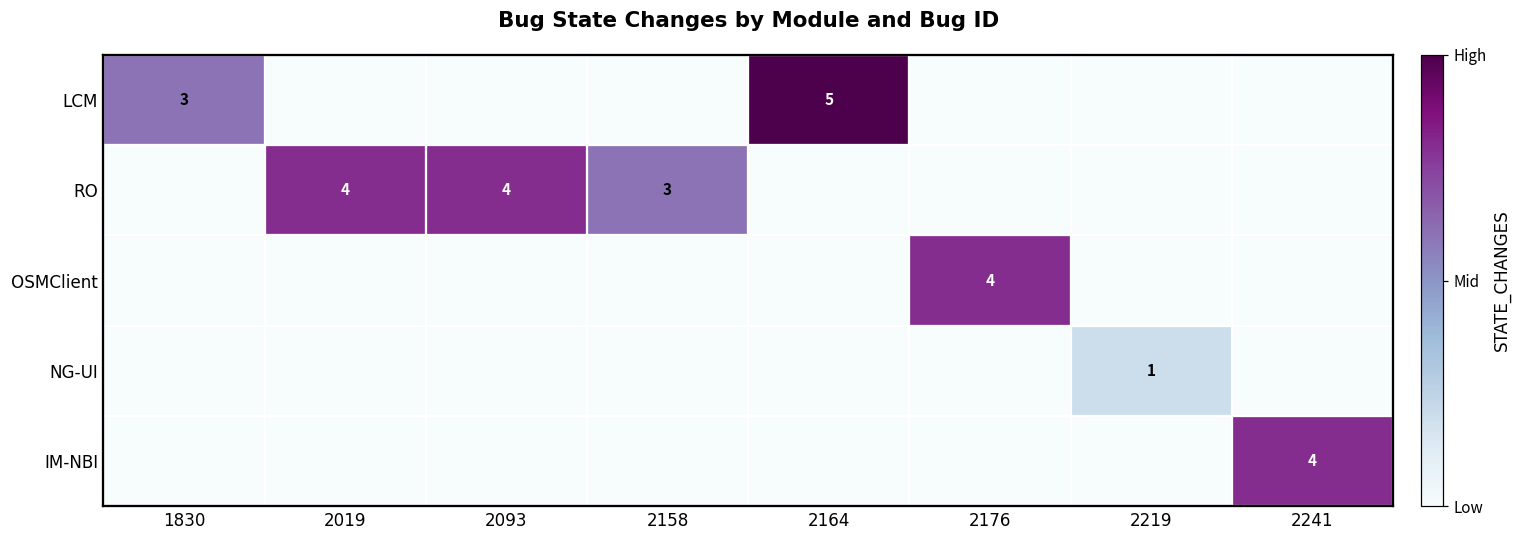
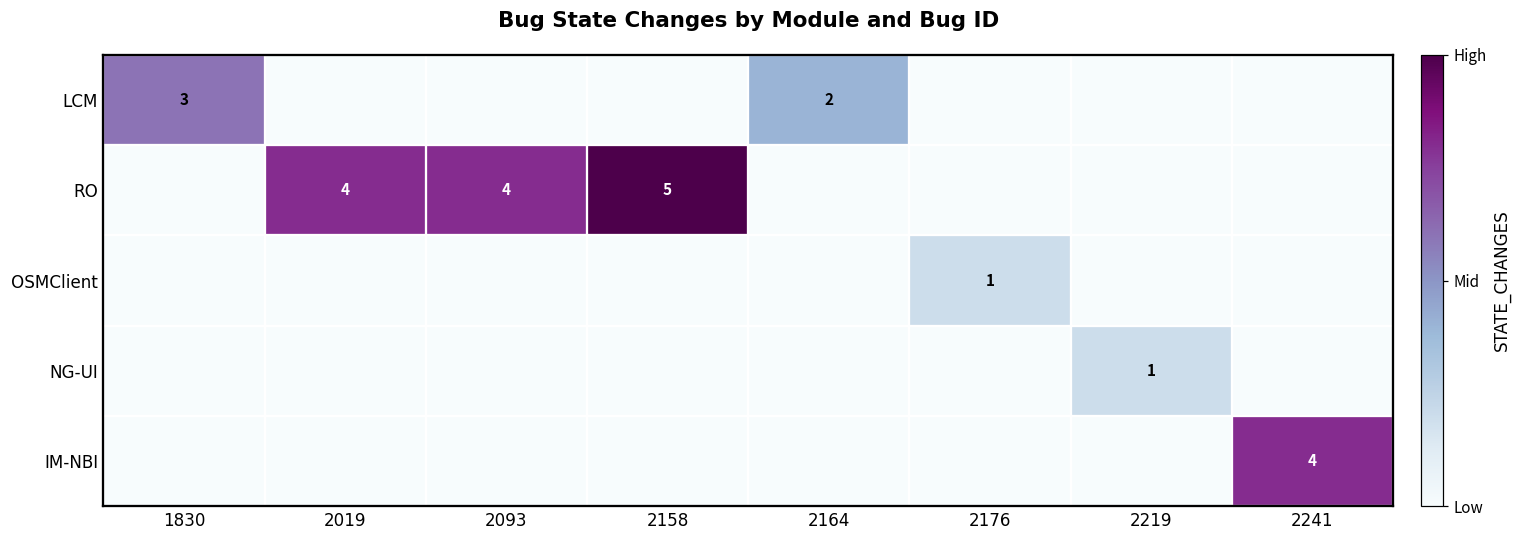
LCM, 2164: 5 -> 2
RO, 2158: 3 -> 5
OSMClient, 2176: 4 -> 1
